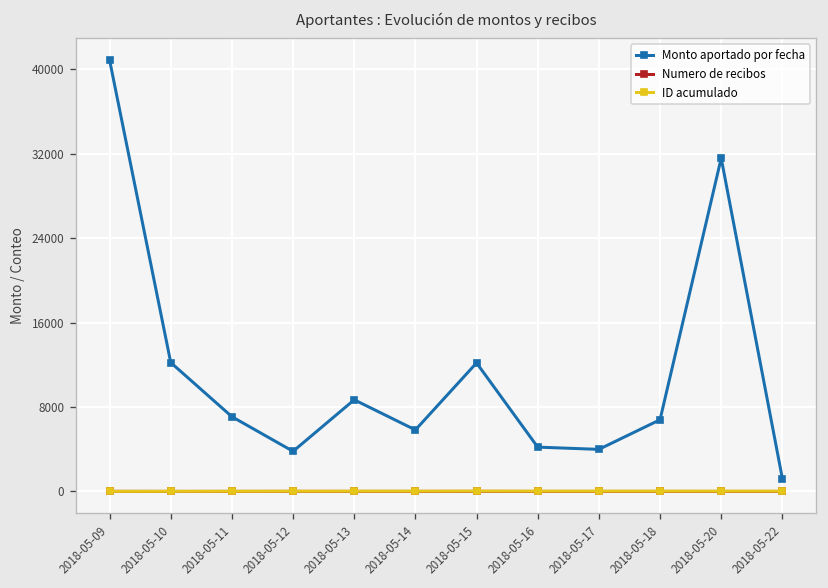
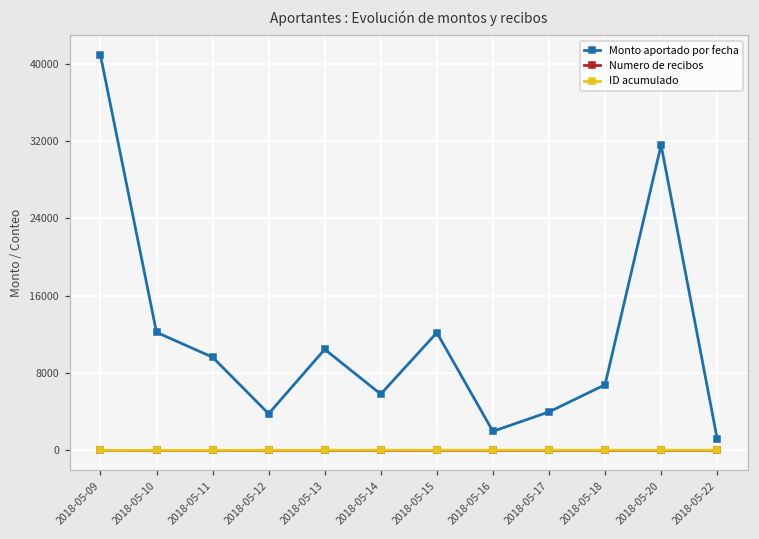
Monto aportado por fecha, 2018-05-11: 7000 -> 10000
Monto aportado por fecha, 2018-05-13: 9000 -> 10000
Monto aportado por fecha, 2018-05-16: 4000 -> 2000
